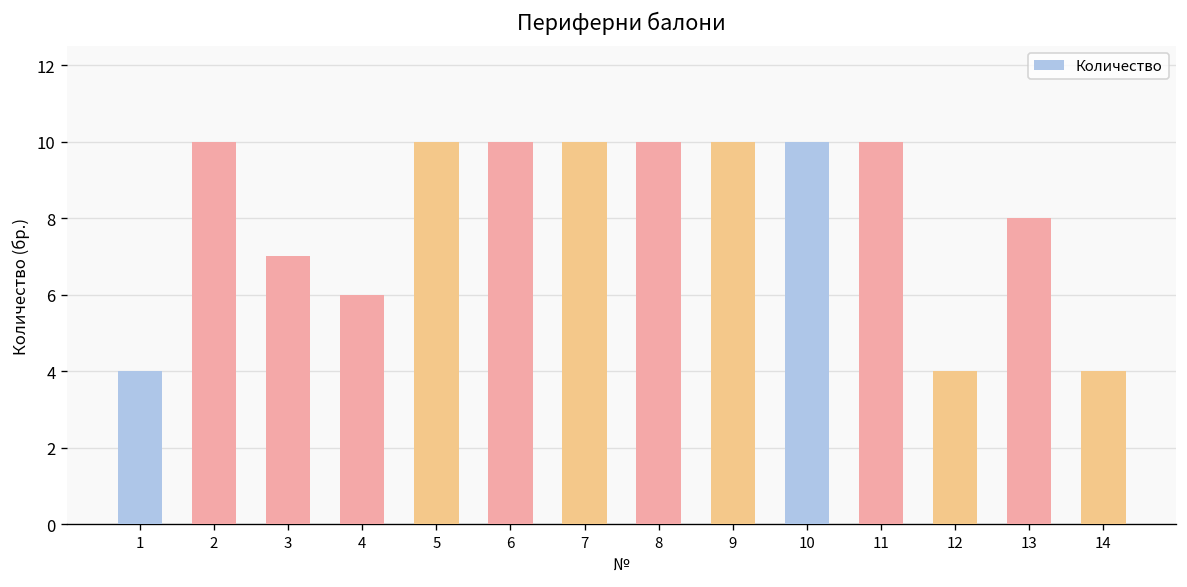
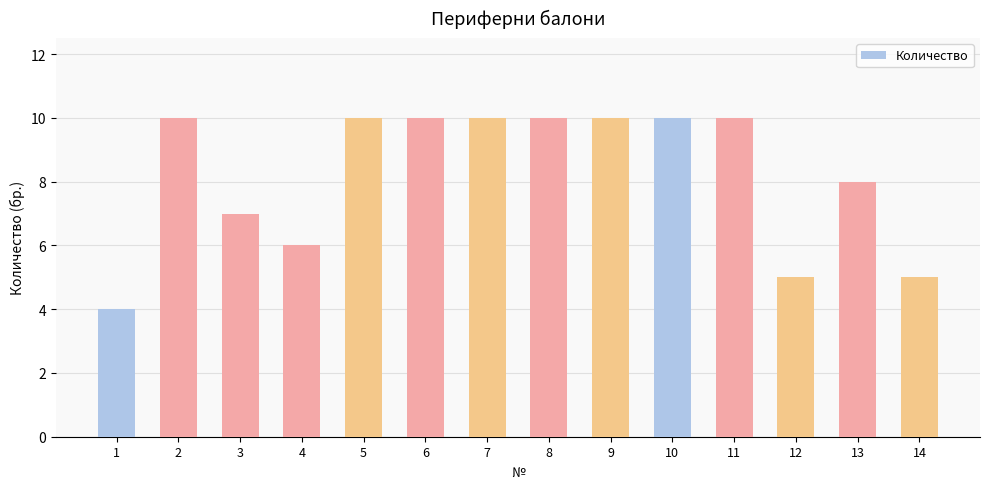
12: 4 -> 5
14: 4 -> 5
